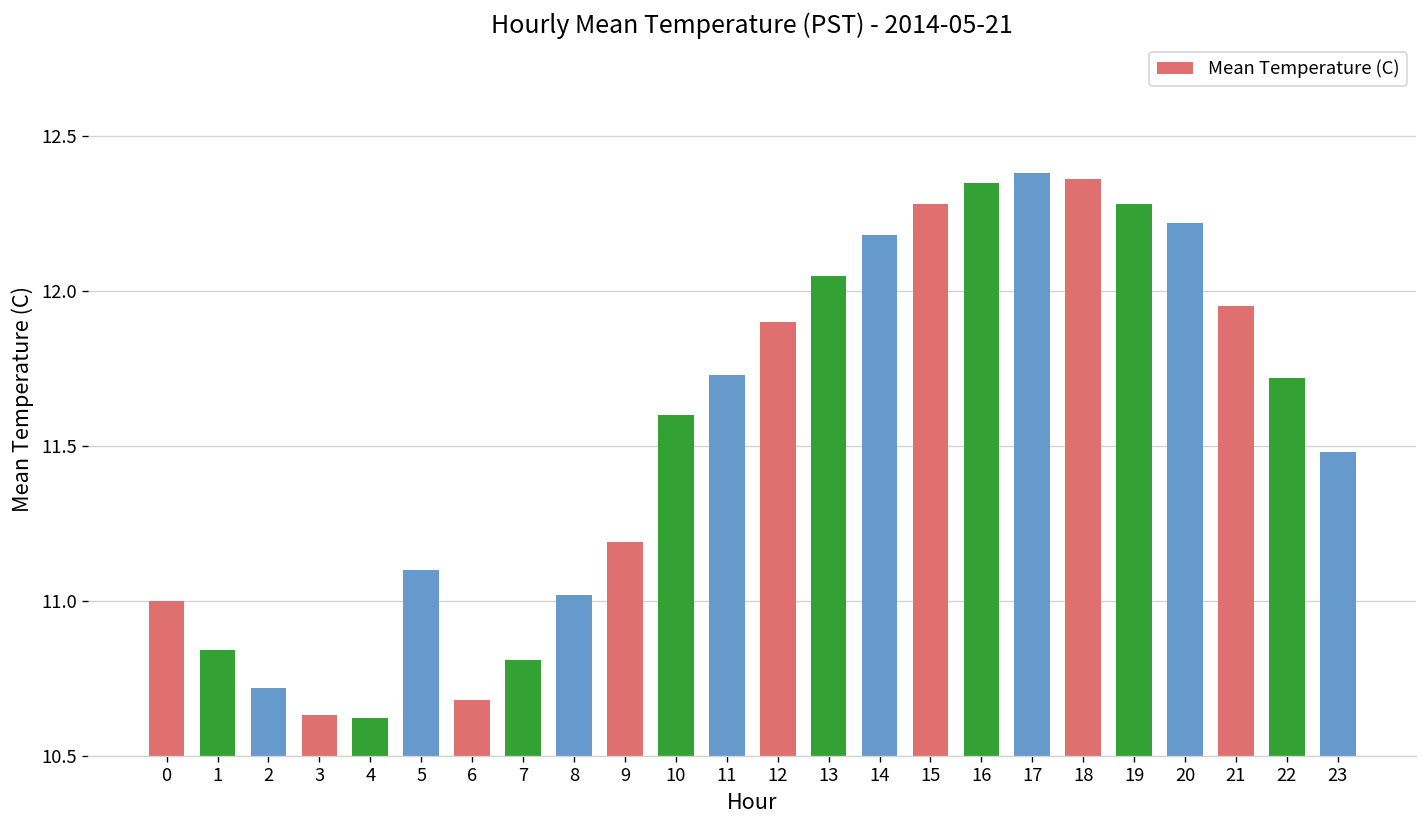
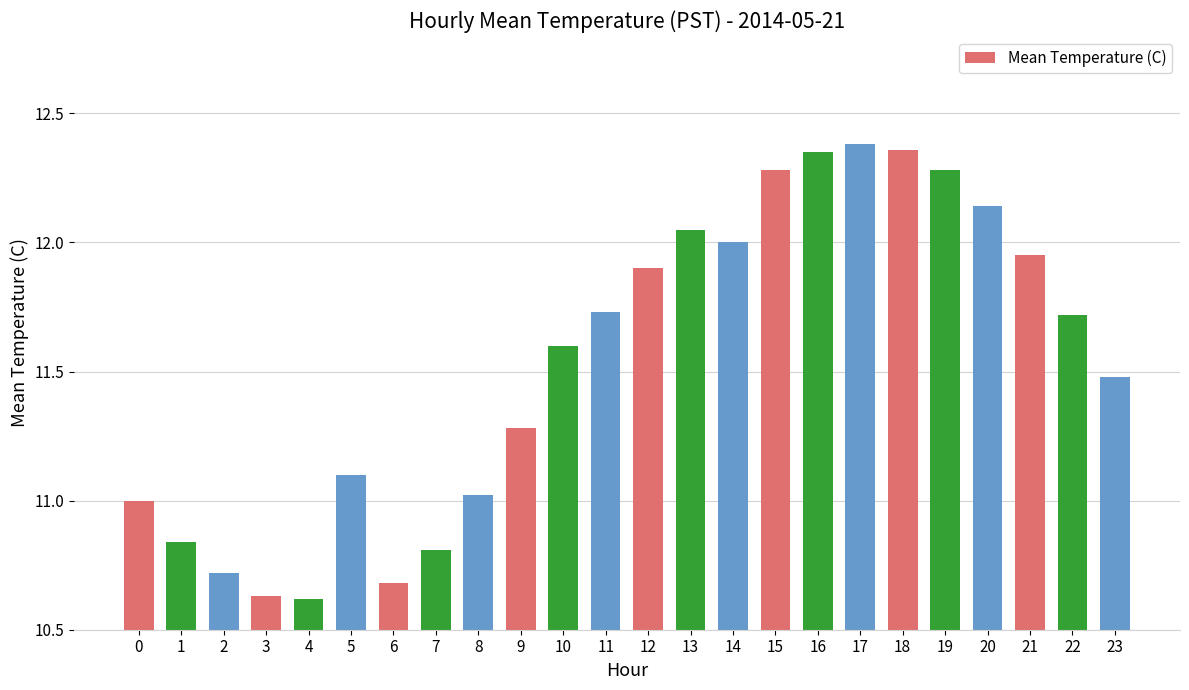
9: 11.19 -> 11.28
14: 12.18 -> 12.00
20: 12.22 -> 12.14
